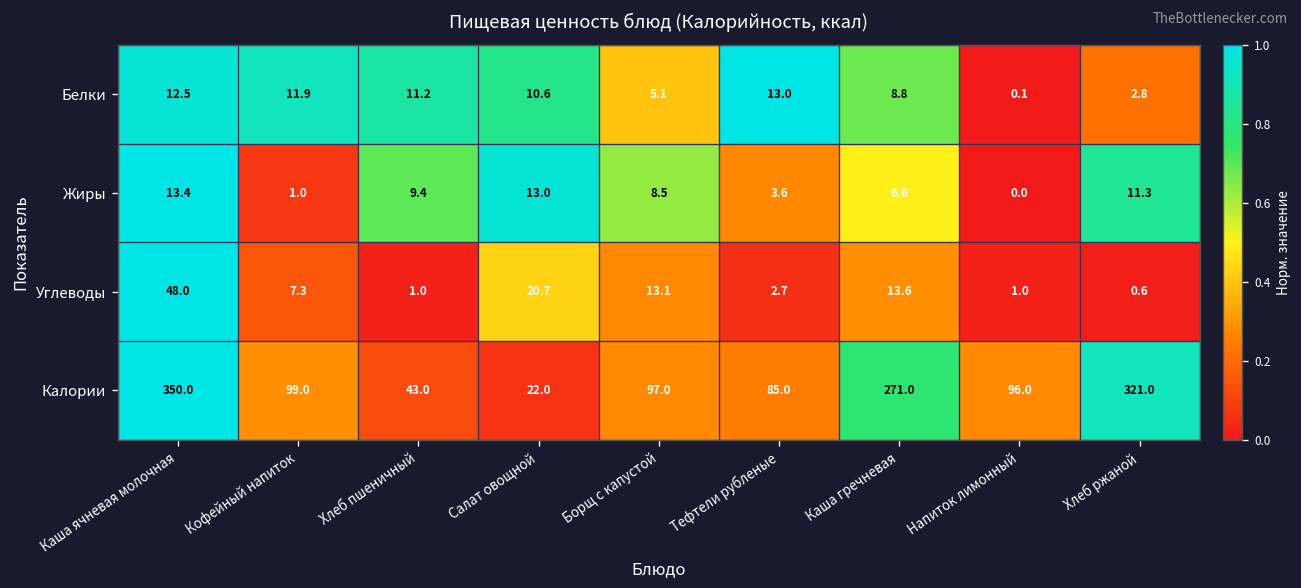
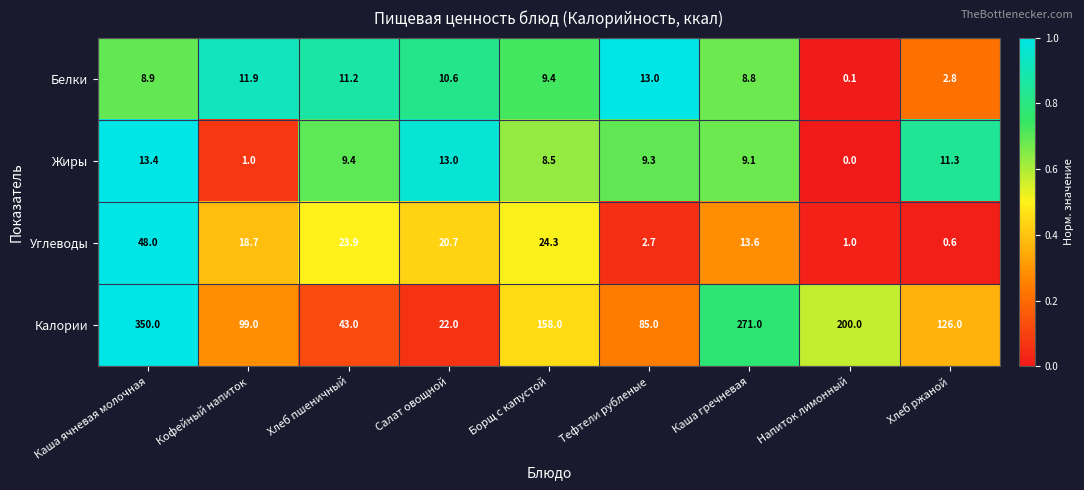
Белки, Каша ячневая молочная: 12.5 -> 8.9
Белки, Борщ с капустой: 5.1 -> 9.4
Жиры, Тефтели рубленые: 3.6 -> 9.3
Жиры, Каша гречневая: 6.6 -> 9.1
Углеводы, Кофейный напиток: 7.3 -> 18.7
Углеводы, Хлеб пшеничный: 1.0 -> 23.9
Углеводы, Борщ с капустой: 13.1 -> 24.3
Калории, Борщ с капустой: 97.0 -> 158.0
Калории, Напиток лимонный: 96.0 -> 200.0
Калории, Хлеб ржаной: 321.0 -> 126.0
